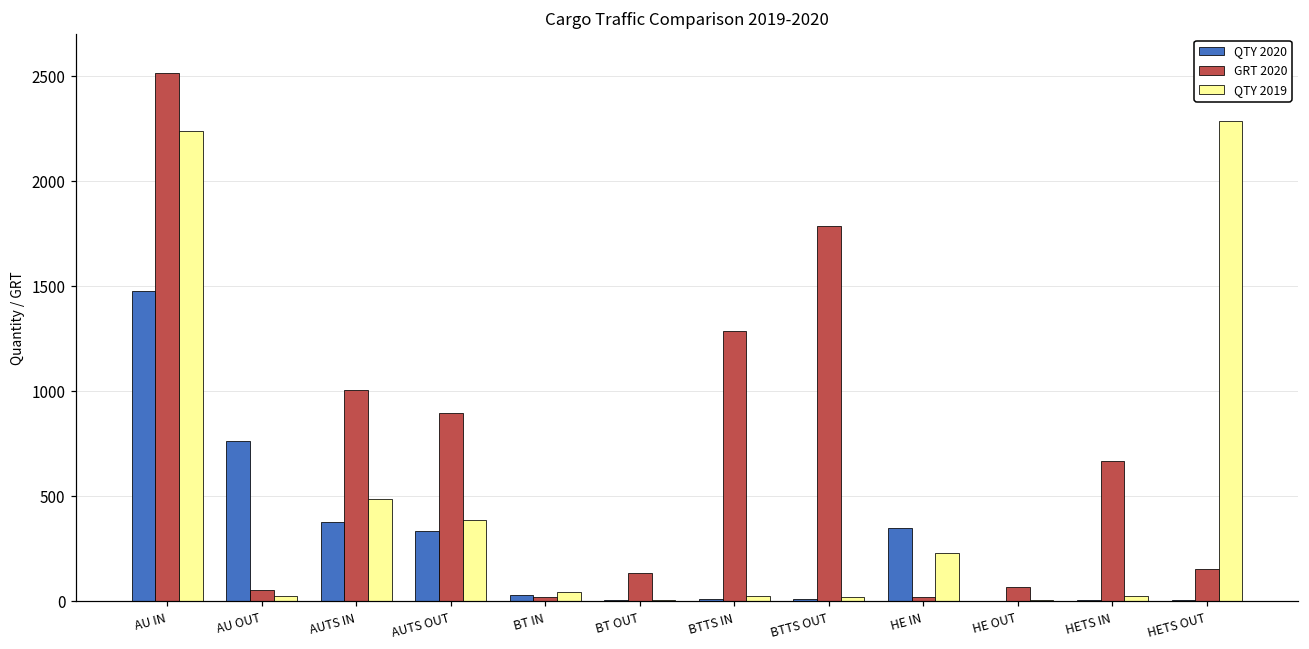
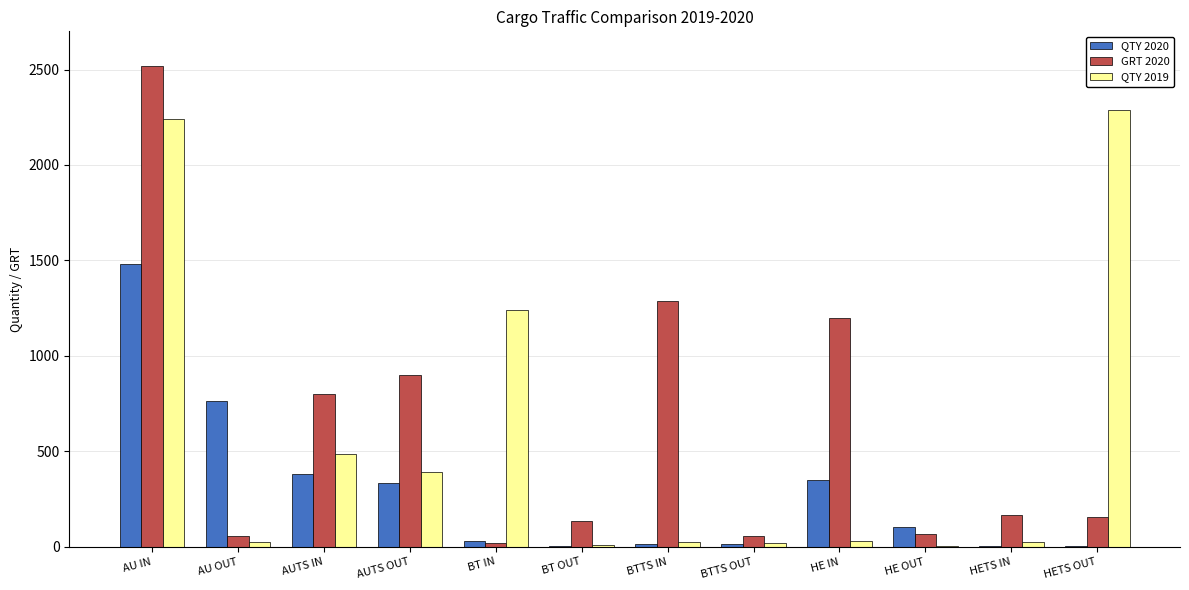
GRT 2020, AUTS IN: 1010 -> 800
QTY 2019, BT IN: 40 -> 1240
GRT 2020, BTTS OUT: 1790 -> 60
GRT 2020, HE IN: 20 -> 1200
QTY 2019, HE IN: 230 -> 30
QTY 2020, HE OUT: 0 -> 100
GRT 2020, HETS IN: 670 -> 170
